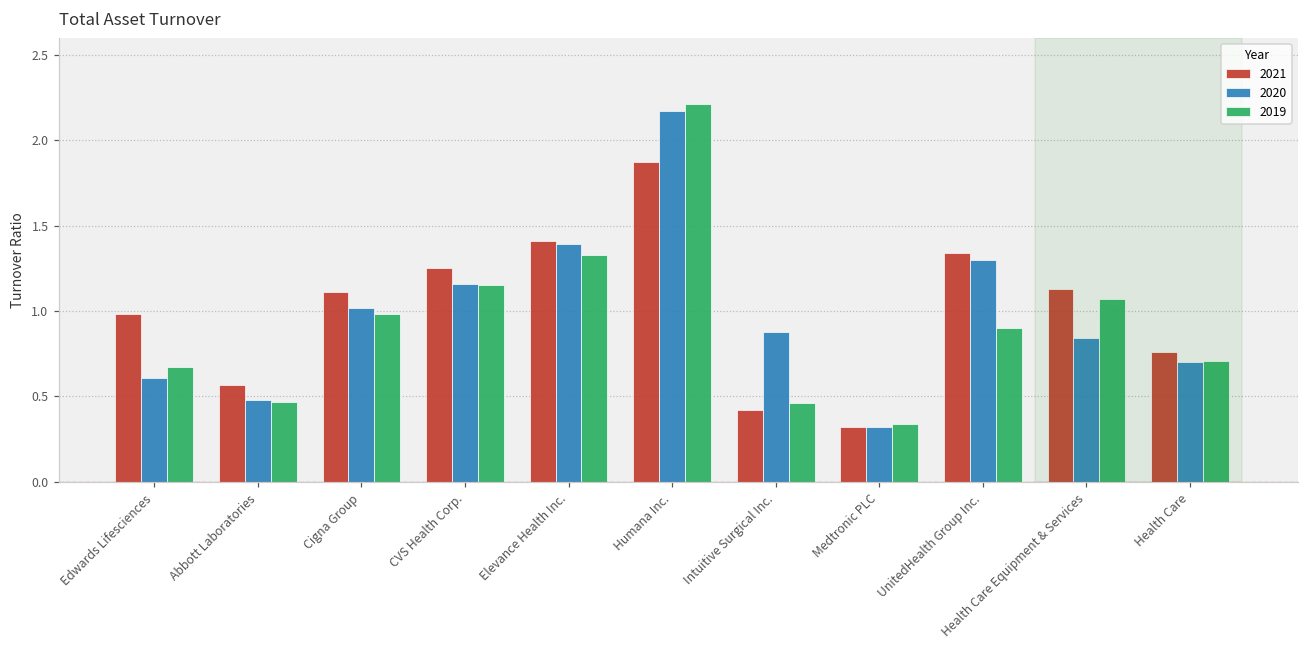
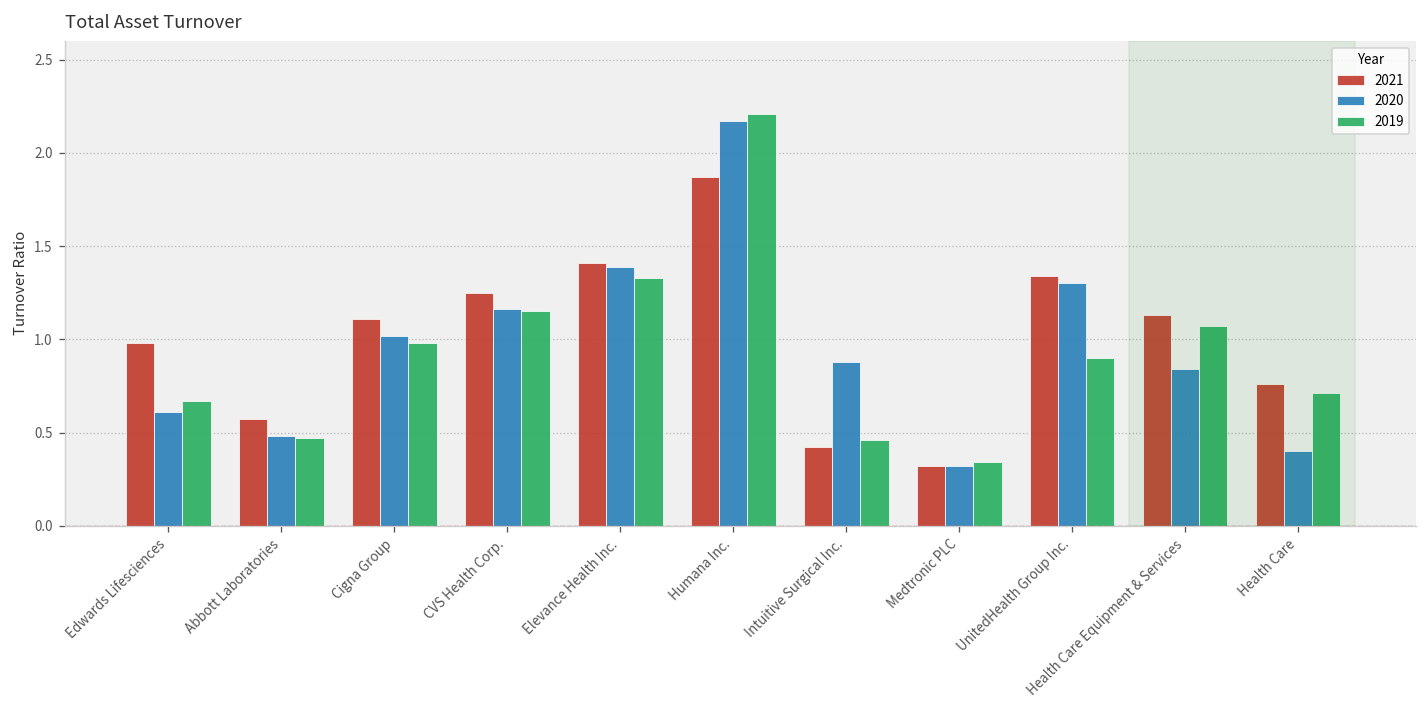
2020, Health Care: 0.7 -> 0.4
